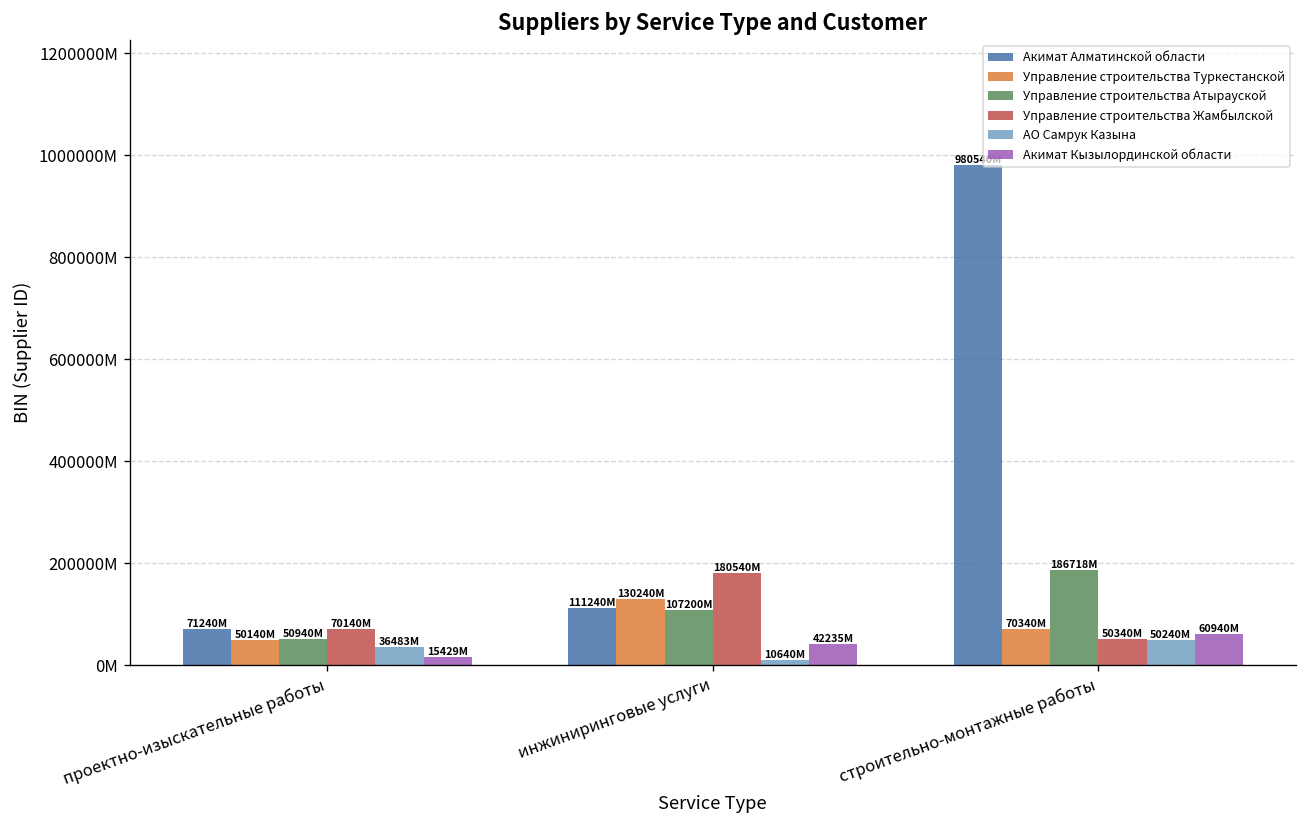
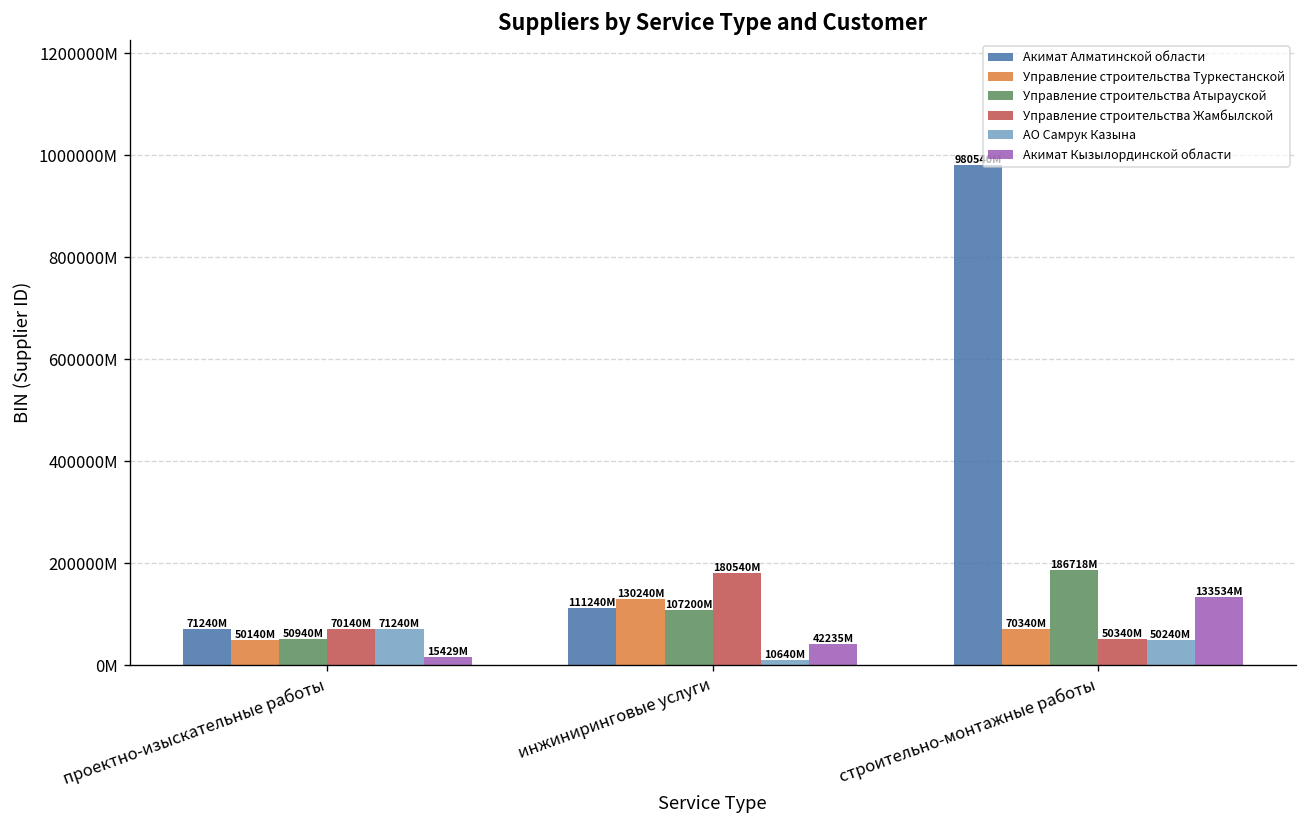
АО Самрук Казына, проектно-изыскательные работы: 36483M -> 71240M
Акимат Кызылординской области, строительно-монтажные работы: 60940M -> 133534M
